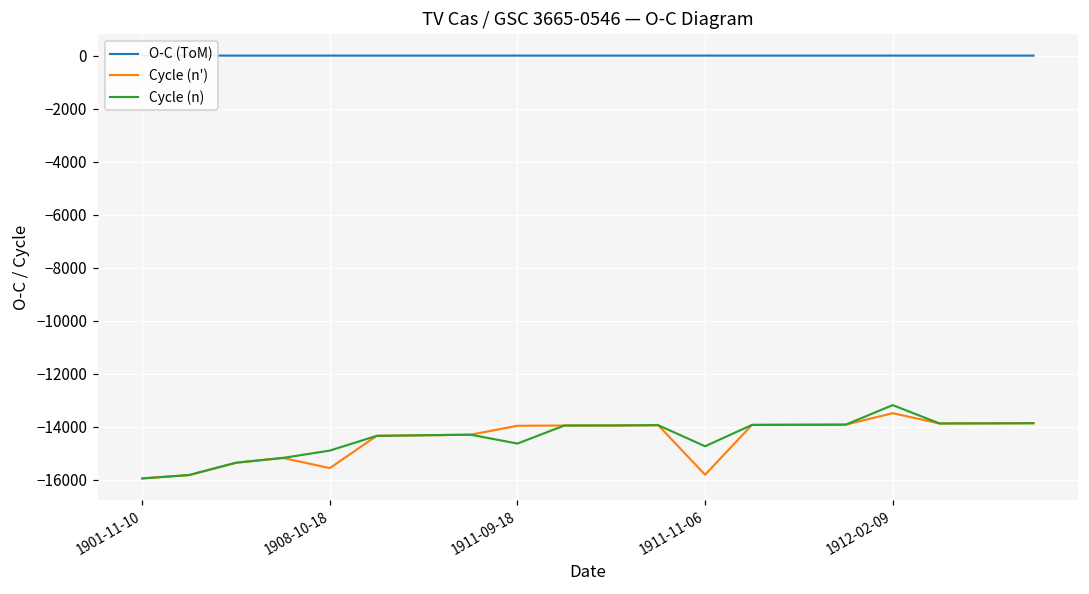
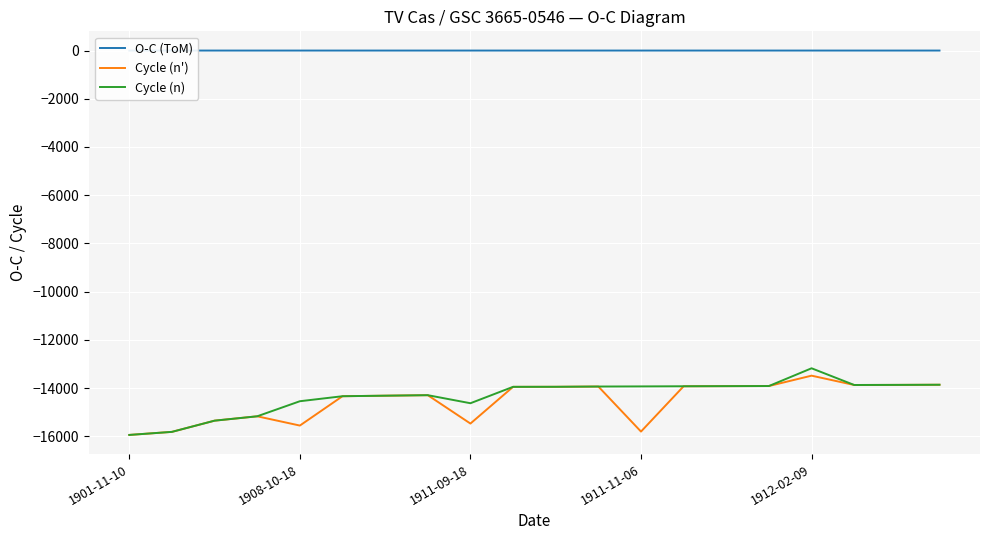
Cycle (n), 1908-10-18: -14900 -> -14500
Cycle (n'), 1911-09-18: -14000 -> -15500
Cycle (n), 1911-11-06: -14700 -> -13900
